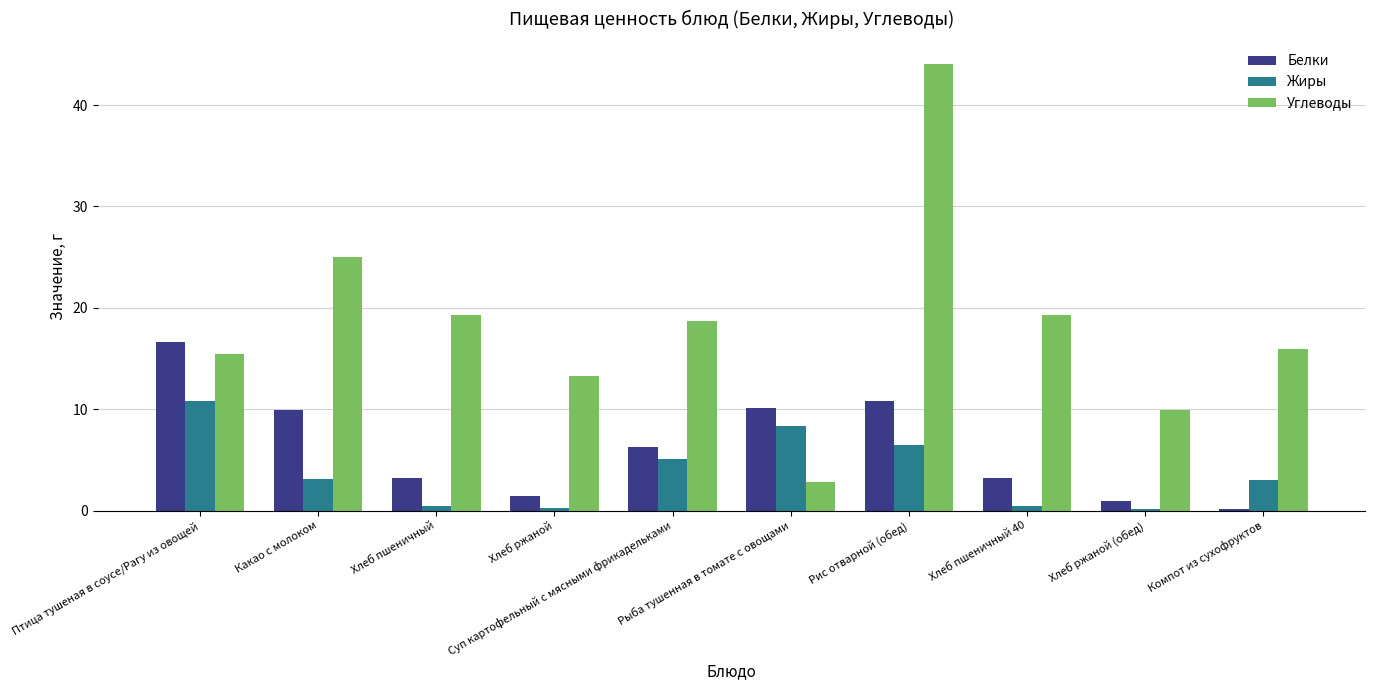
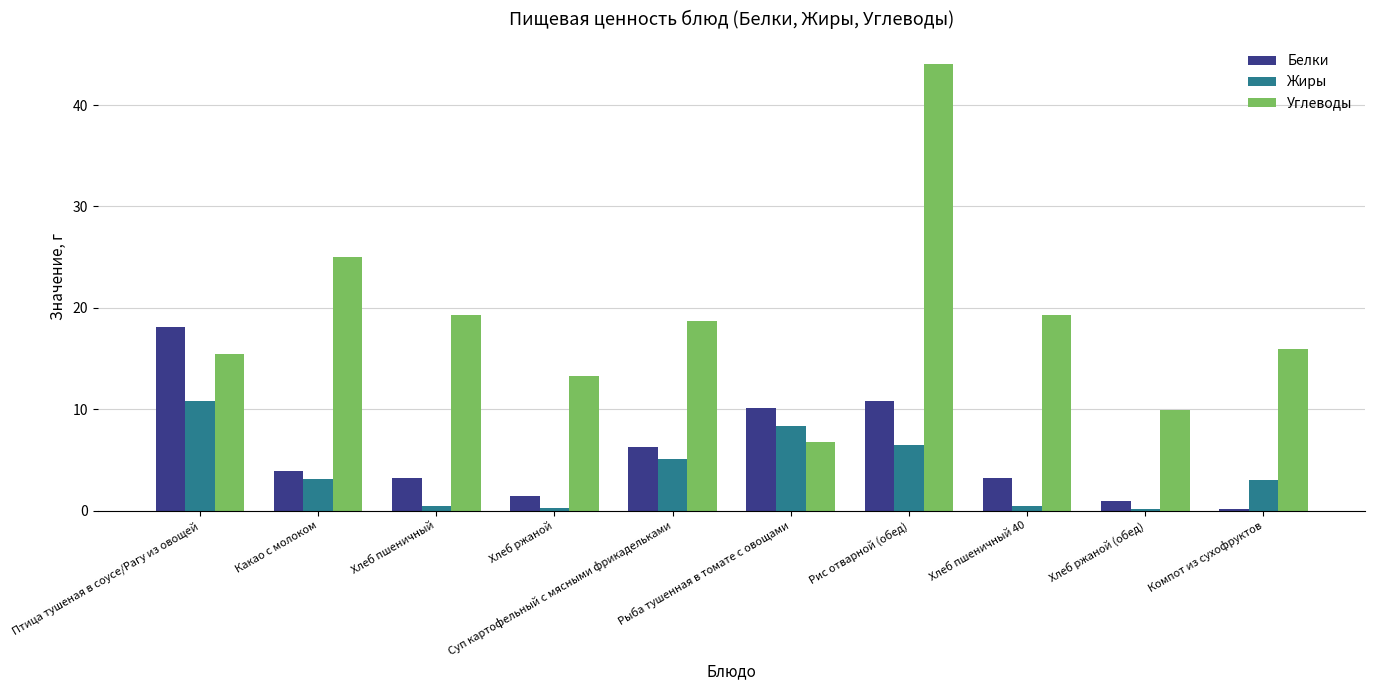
Белки, Птица тушеная в соусе/Рагу из овощей: 16.7 -> 18.1
Белки, Какао с молоком: 10.0 -> 3.9
Углеводы, Рыба тушенная в томате с овощами: 2.8 -> 6.8
